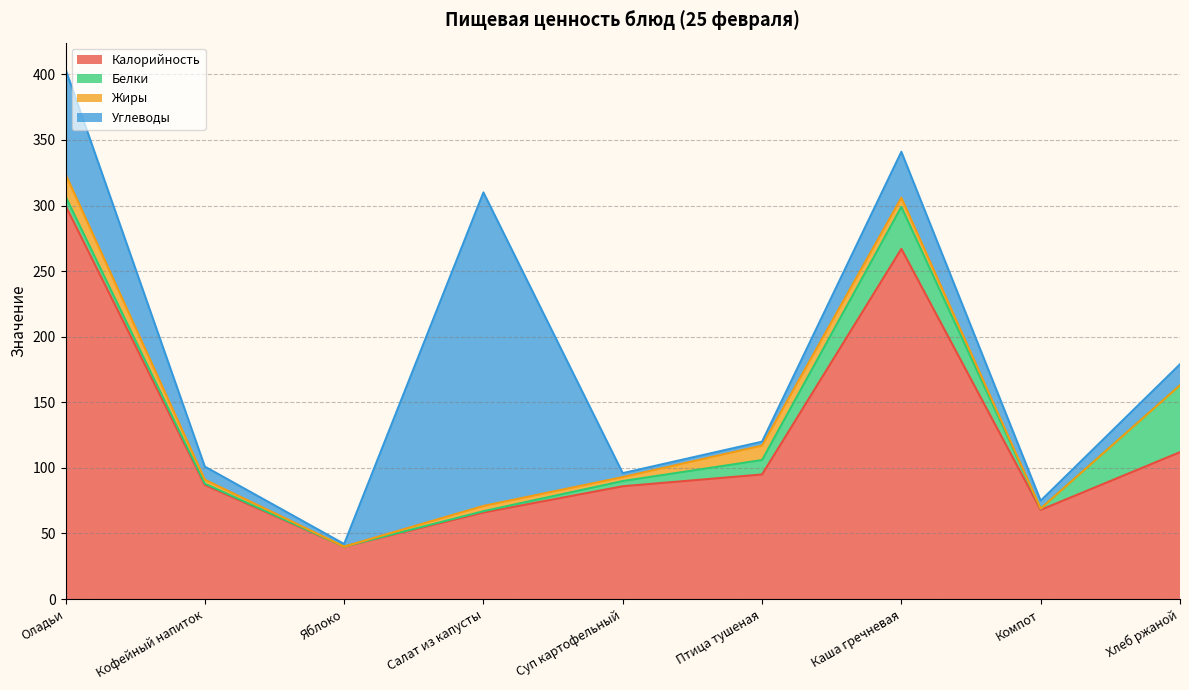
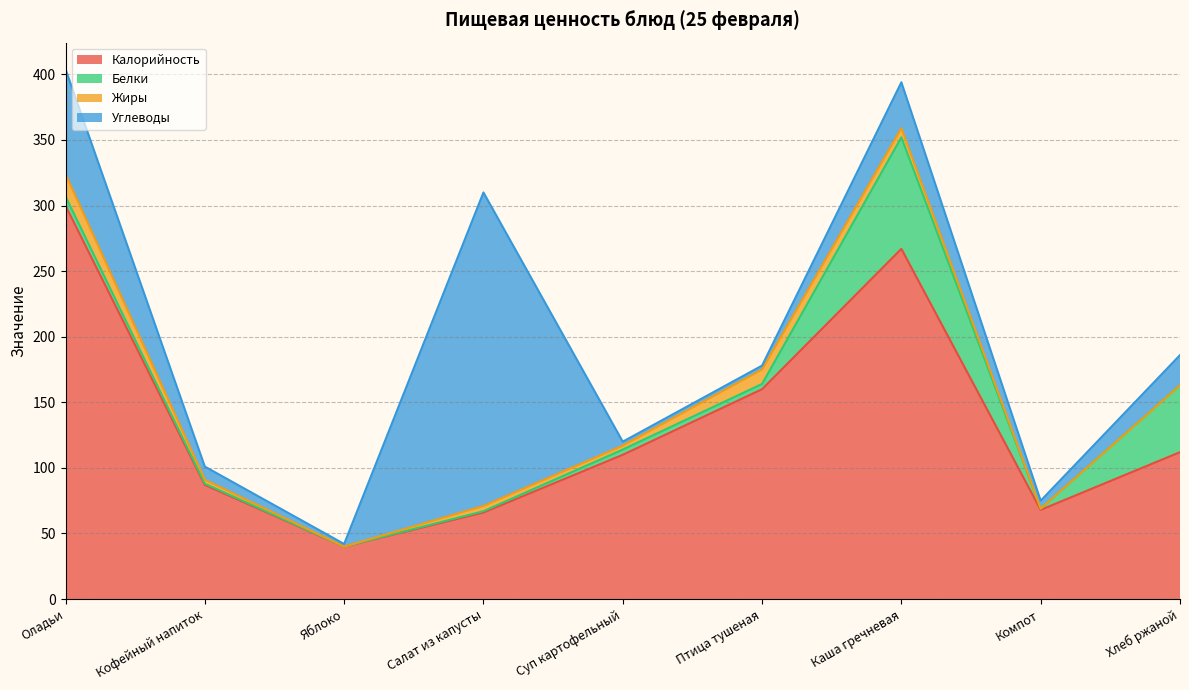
Калорийность, Суп картофельный: 86 -> 110
Калорийность, Птица тушеная: 95 -> 160
Белки, Птица тушеная: 11 -> 4
Белки, Каша гречневая: 32 -> 85
Углеводы, Хлеб ржаной: 16 -> 23
